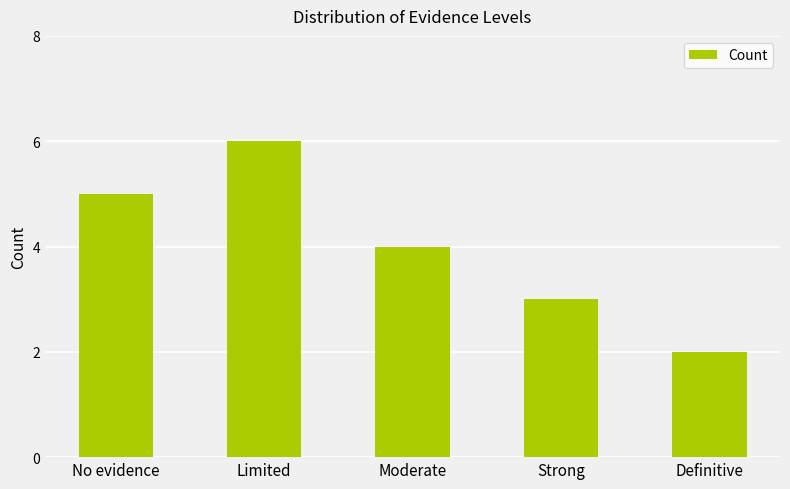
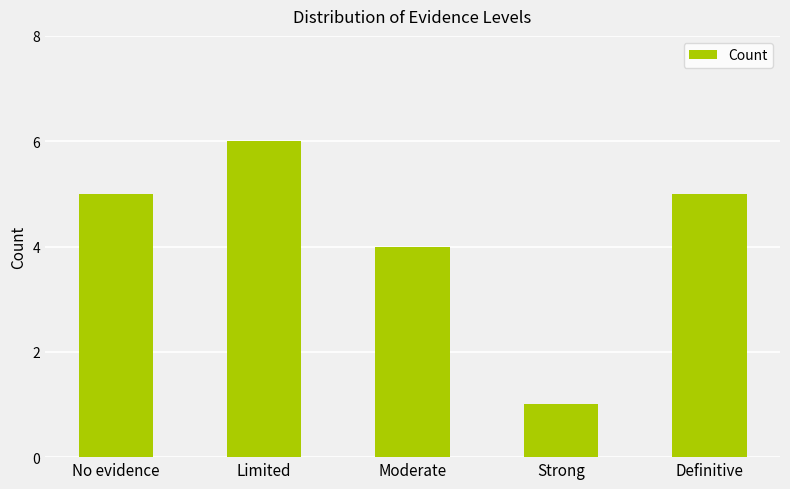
Strong: 3 -> 1
Definitive: 2 -> 5
